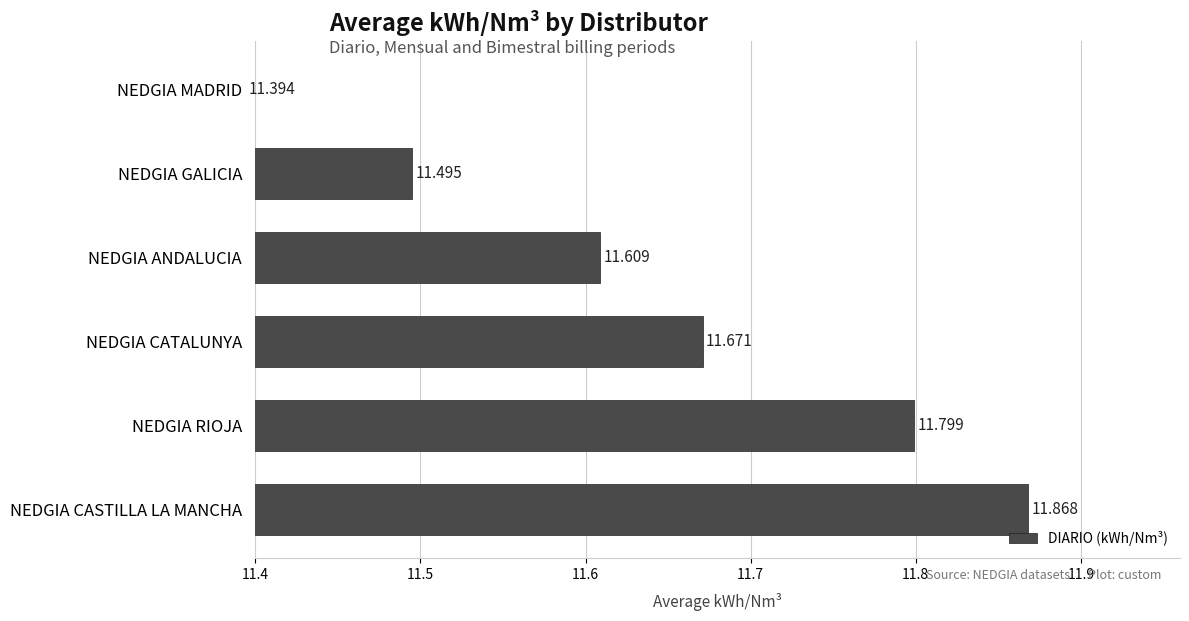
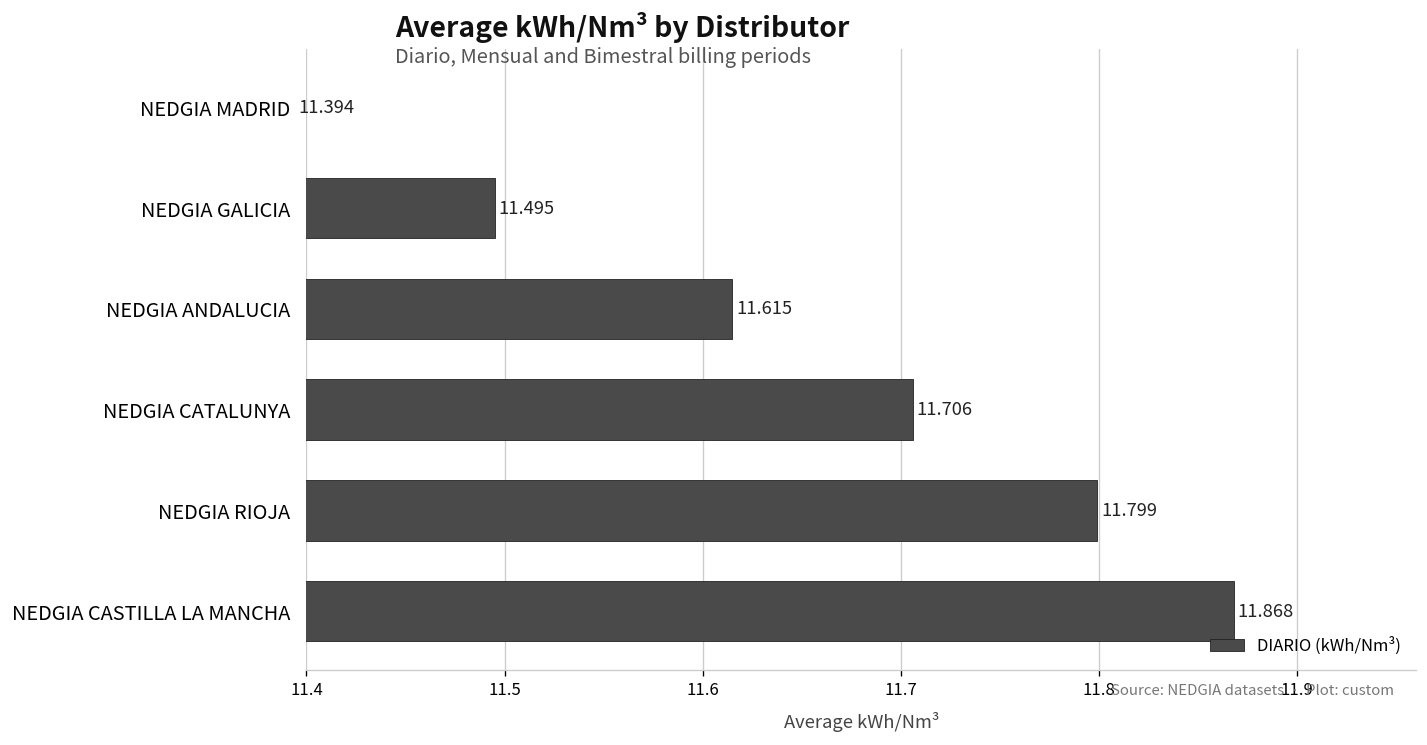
NEDGIA ANDALUCIA: 11.609 -> 11.615
NEDGIA CATALUNYA: 11.671 -> 11.706
